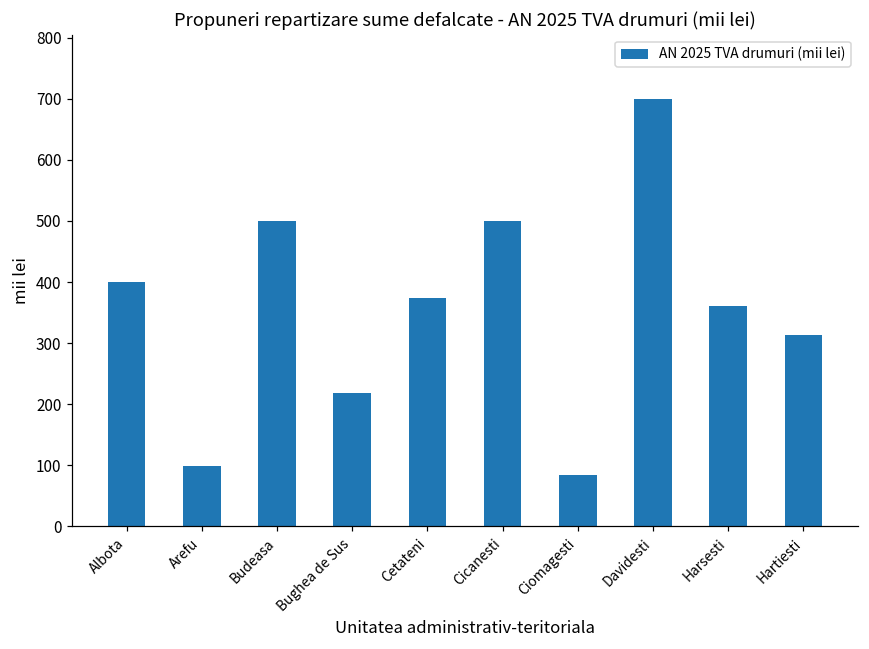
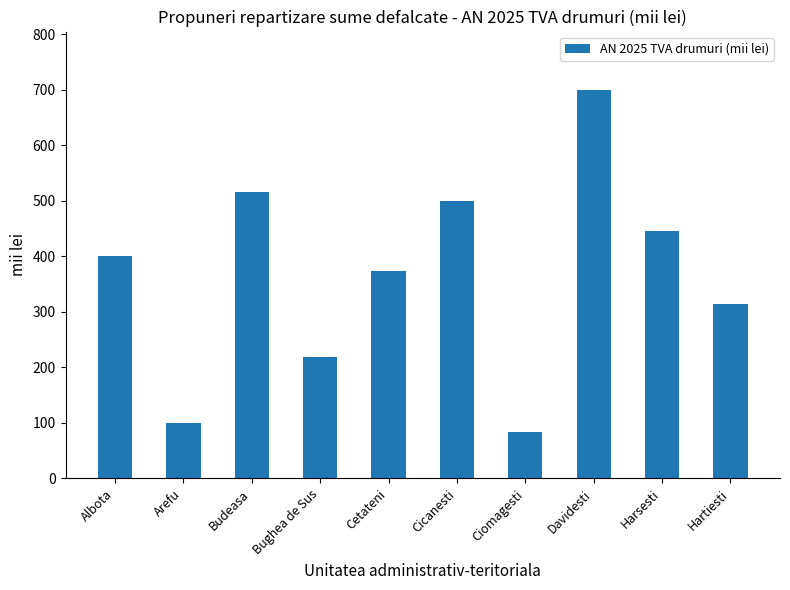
Budeasa: 500 -> 520
Harsesti: 360 -> 450
